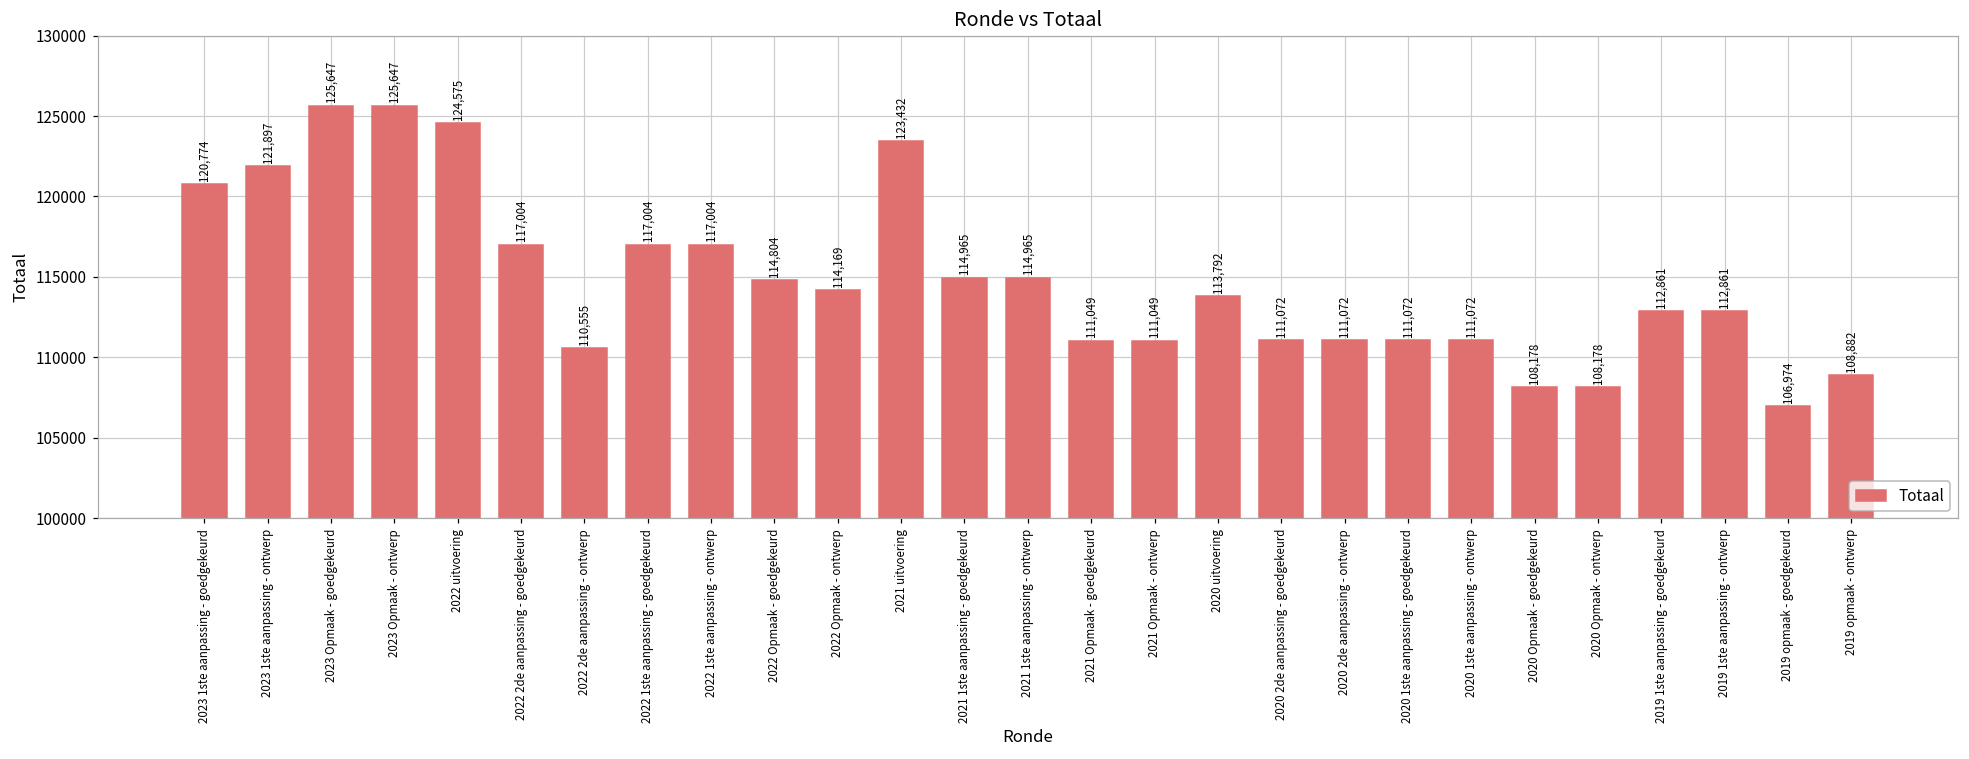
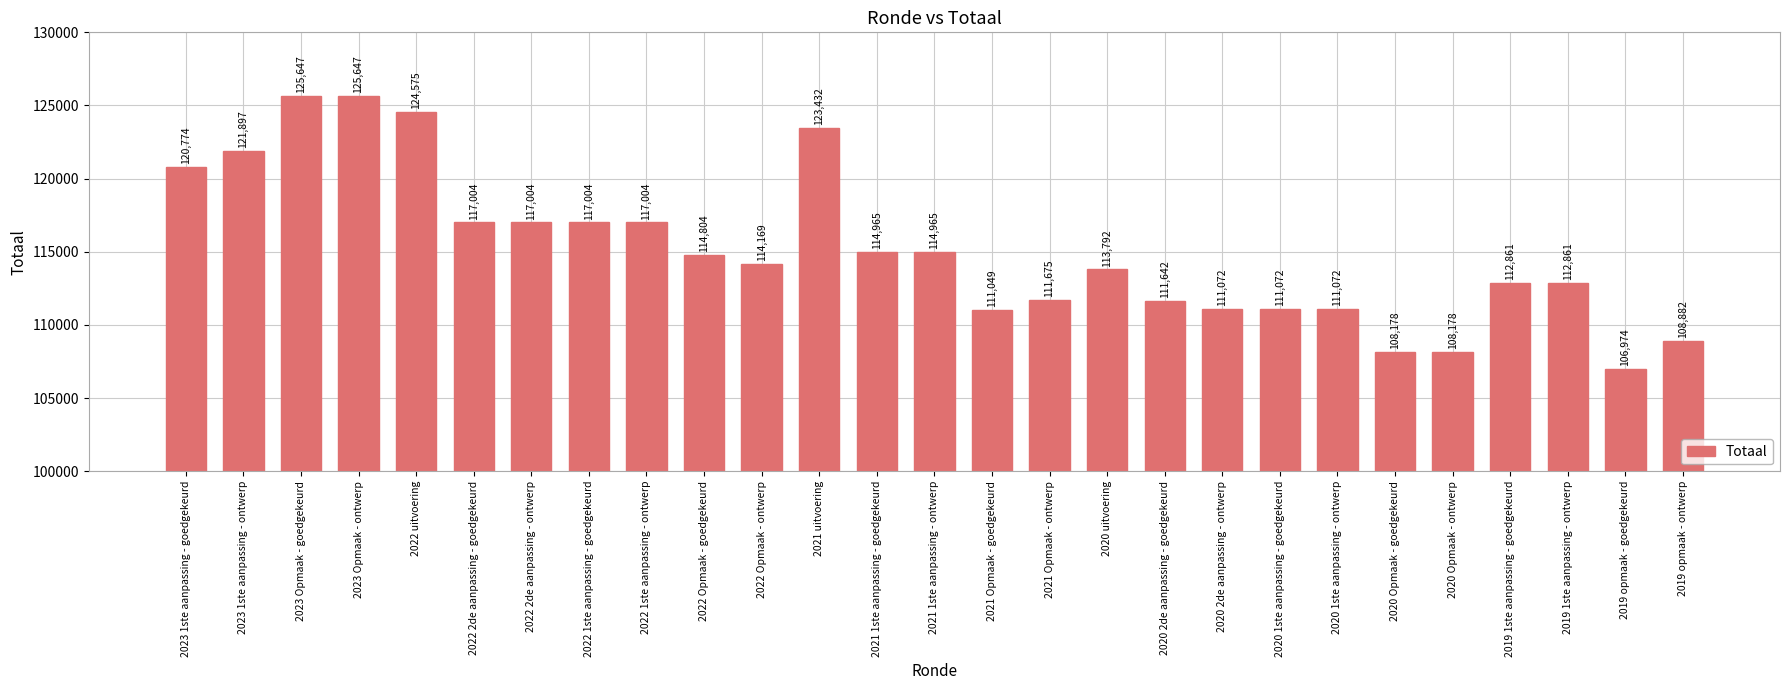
2022 2de aanpassing - ontwerp: 110,555 -> 117,004
2021 Opmaak - ontwerp: 111,049 -> 111,675
2020 2de aanpassing - goedgekeurd: 111,072 -> 111,642
